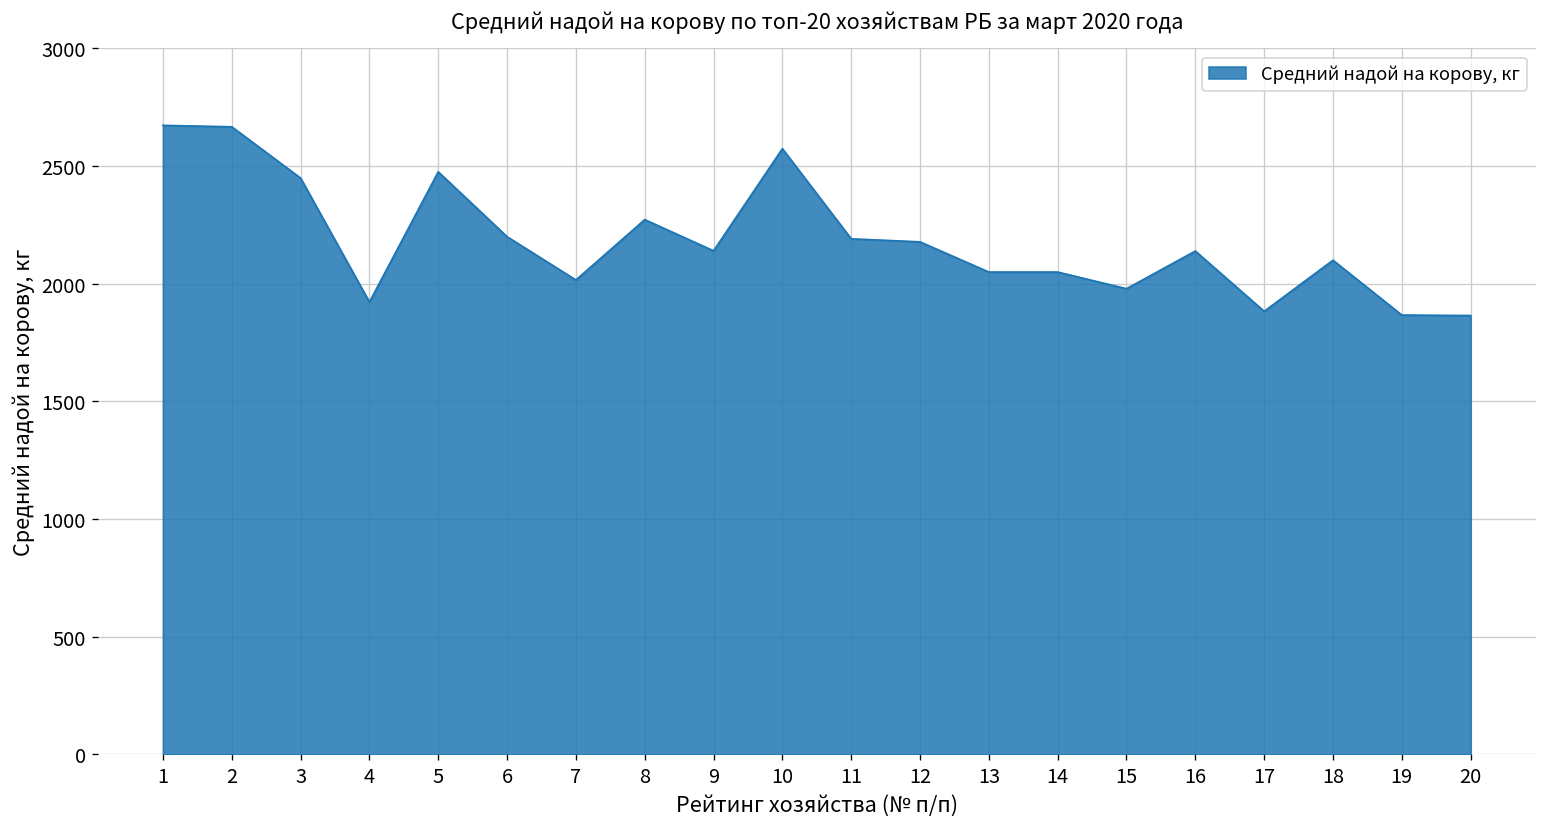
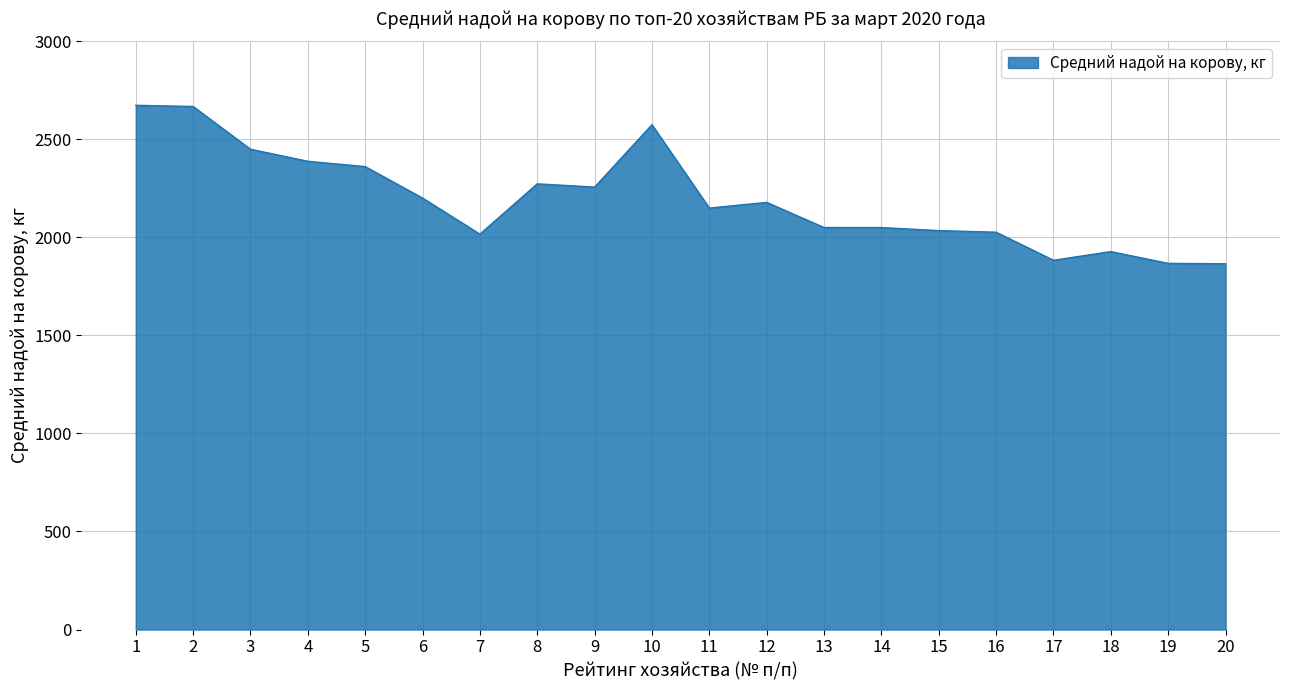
4: 1920 -> 2390
5: 2480 -> 2360
9: 2140 -> 2260
11: 2190 -> 2150
15: 1980 -> 2030
16: 2140 -> 2030
18: 2100 -> 1930
